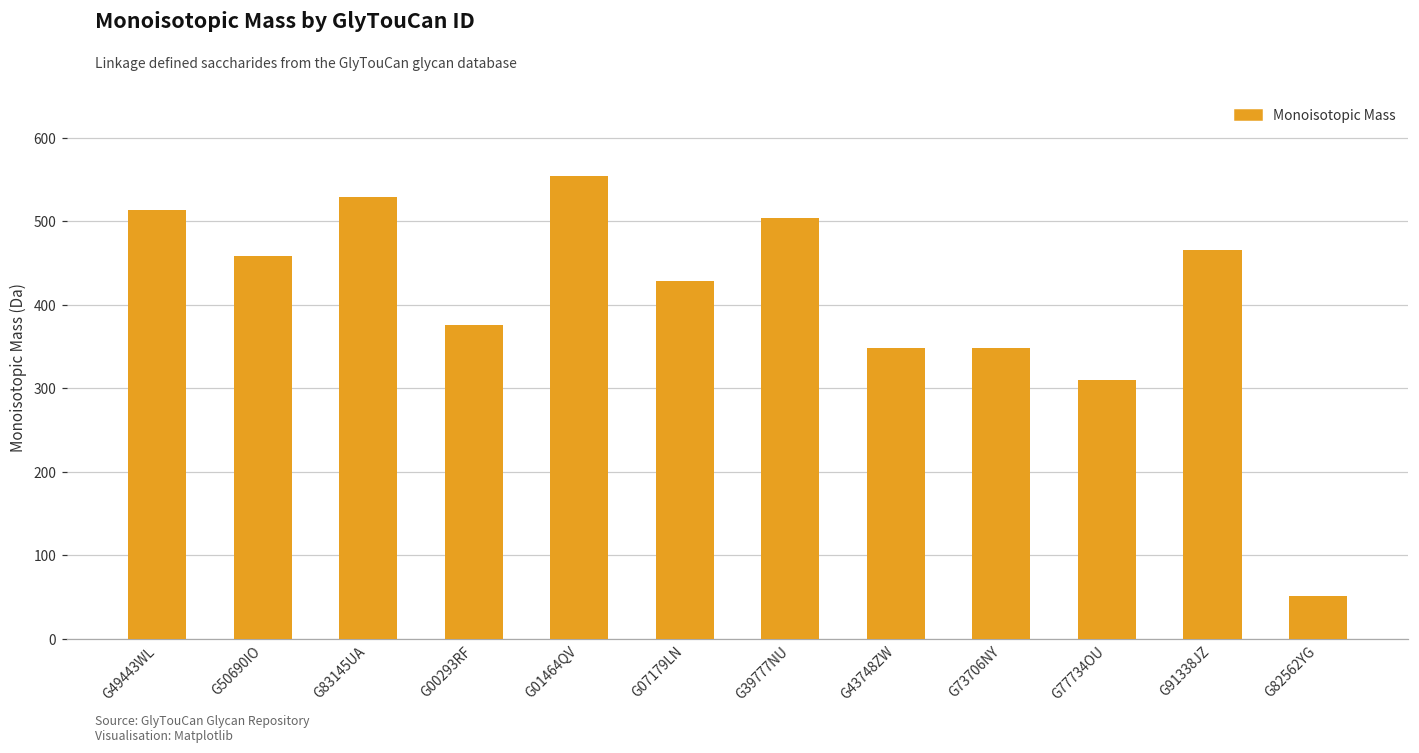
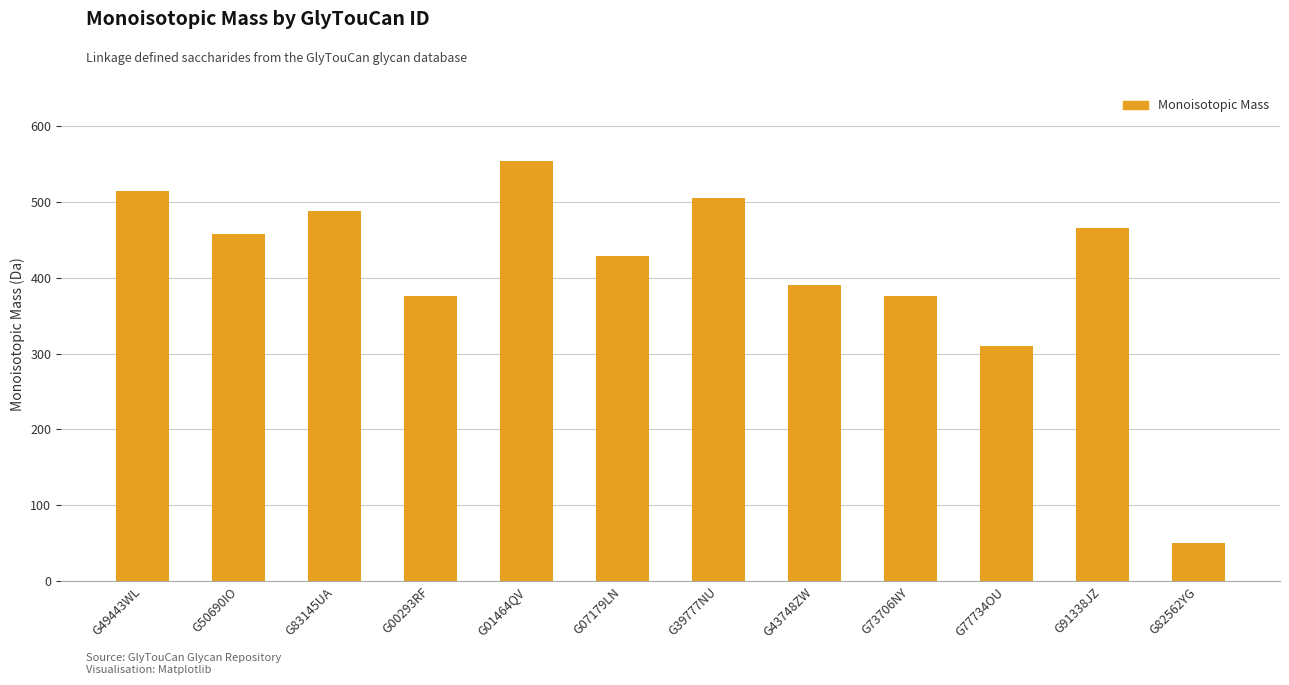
G83145UA: 530 -> 490
G43748ZW: 350 -> 390
G73706NY: 350 -> 380
